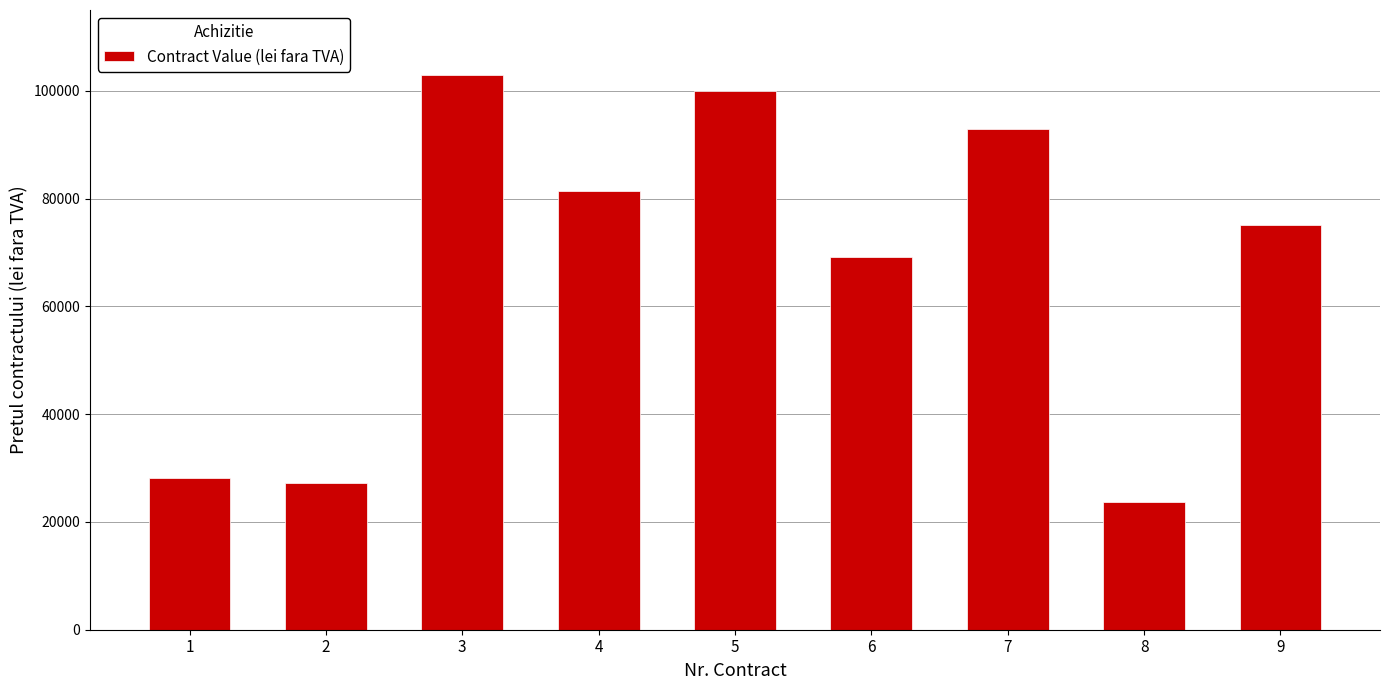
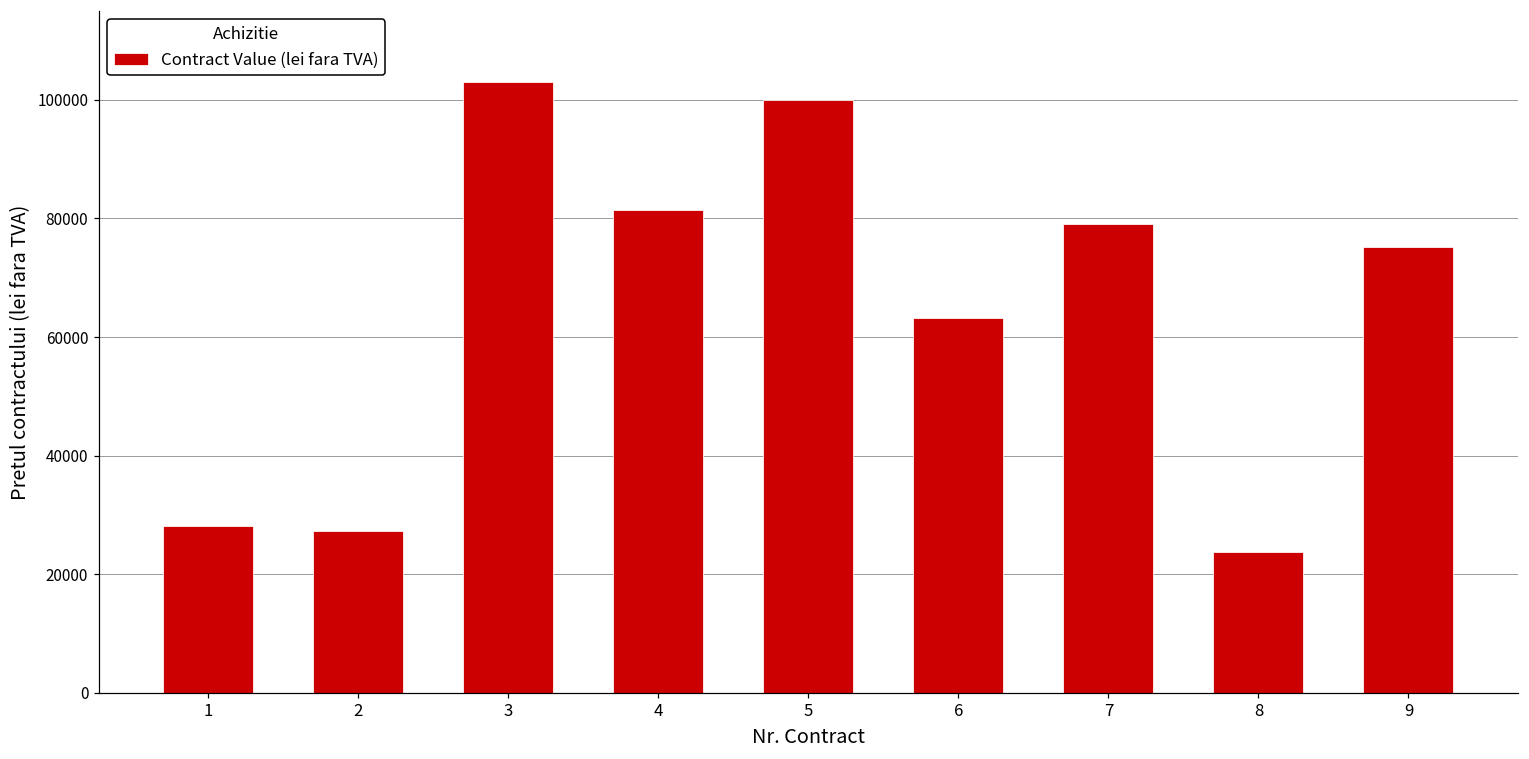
6: 69000 -> 63000
7: 93000 -> 79000
